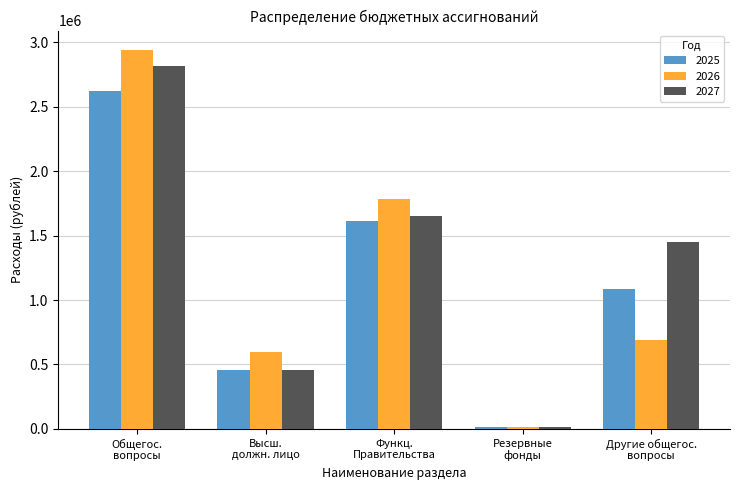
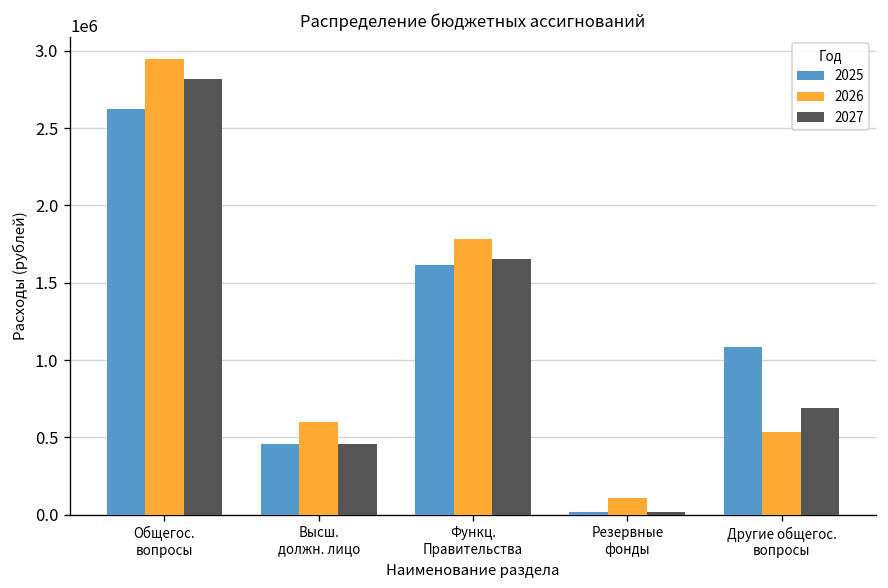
2026, Резервные фонды: 20000 -> 110000
2026, Другие общегос. вопросы: 690000 -> 530000
2027, Другие общегос. вопросы: 1450000 -> 690000
